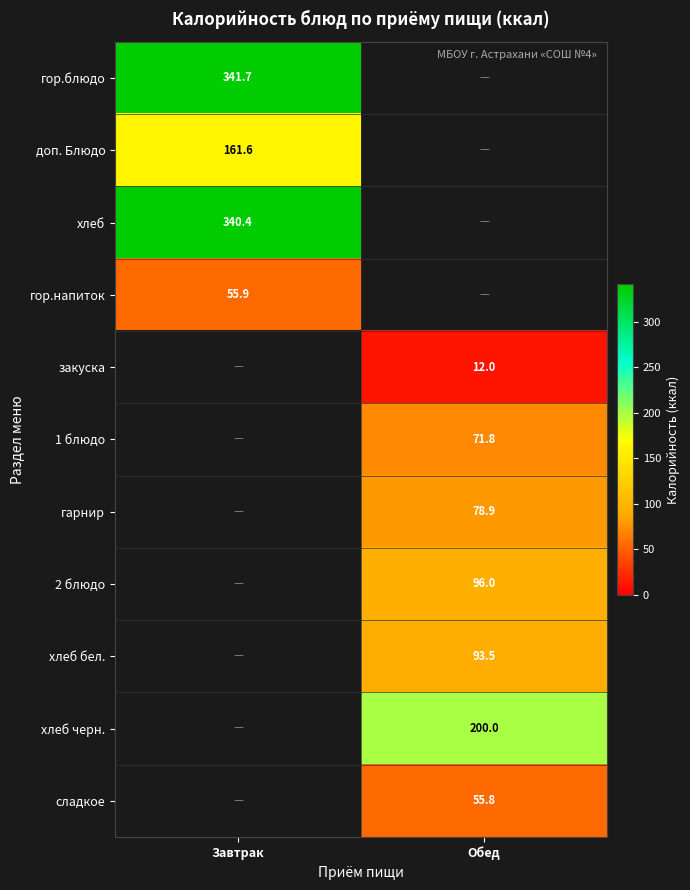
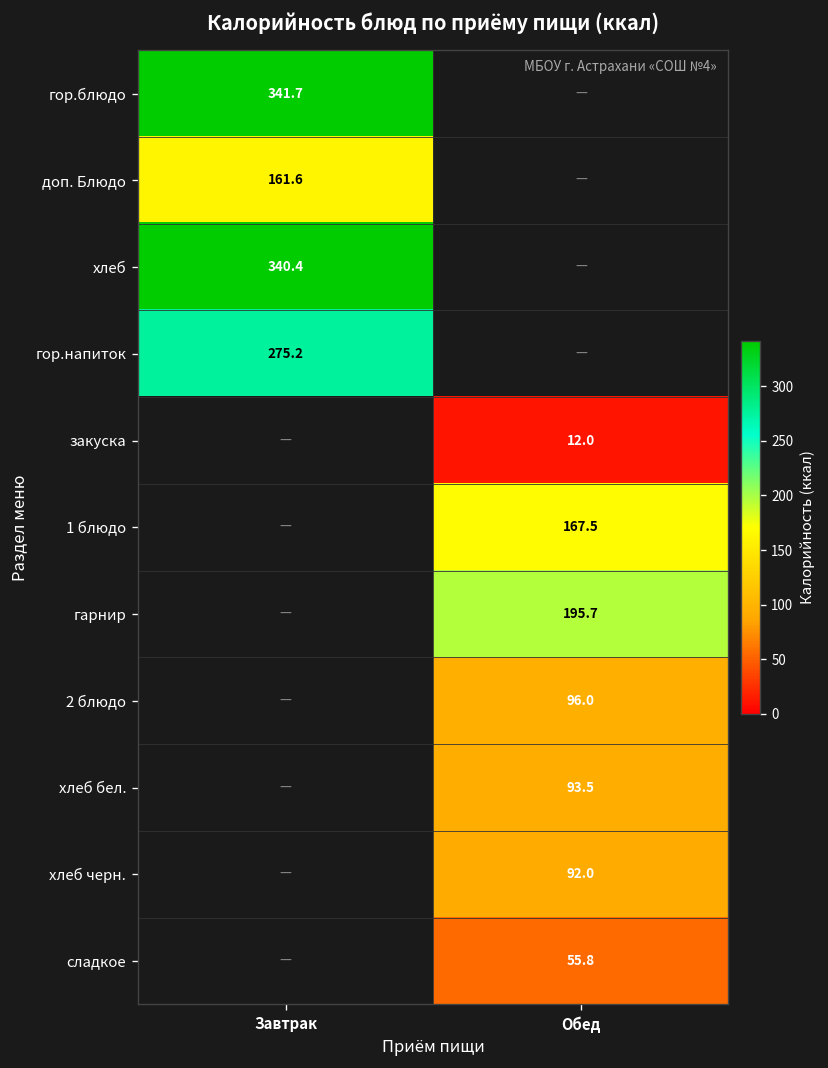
гор.напиток, Завтрак: 55.9 -> 275.2
1 блюдо, Обед: 71.8 -> 167.5
гарнир, Обед: 78.9 -> 195.7
хлеб черн., Обед: 200.0 -> 92.0
